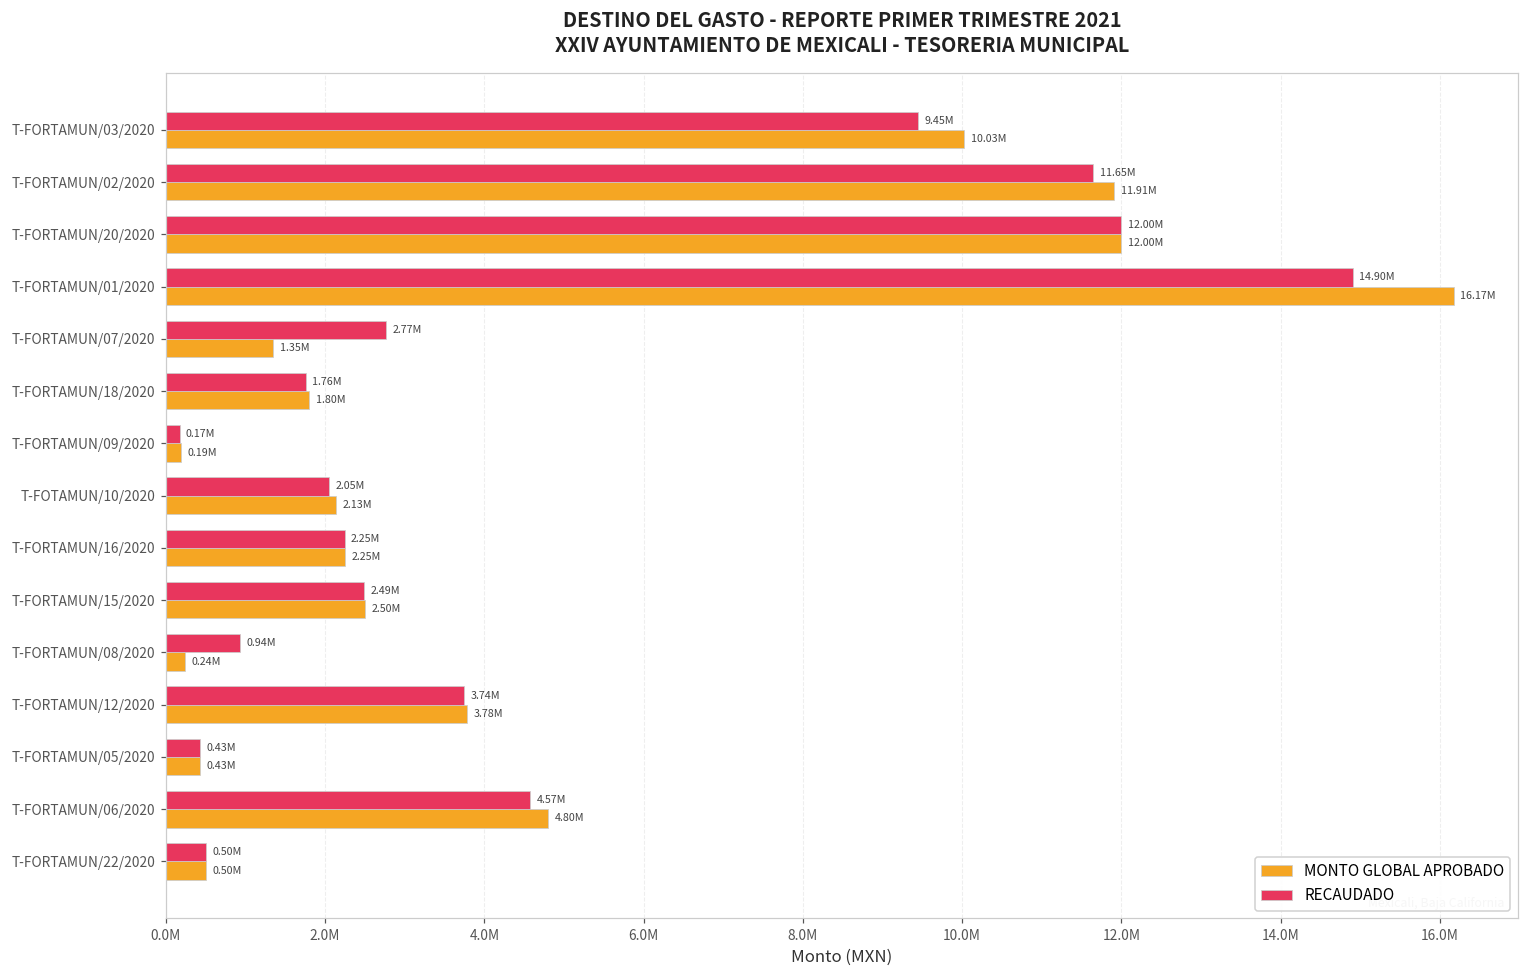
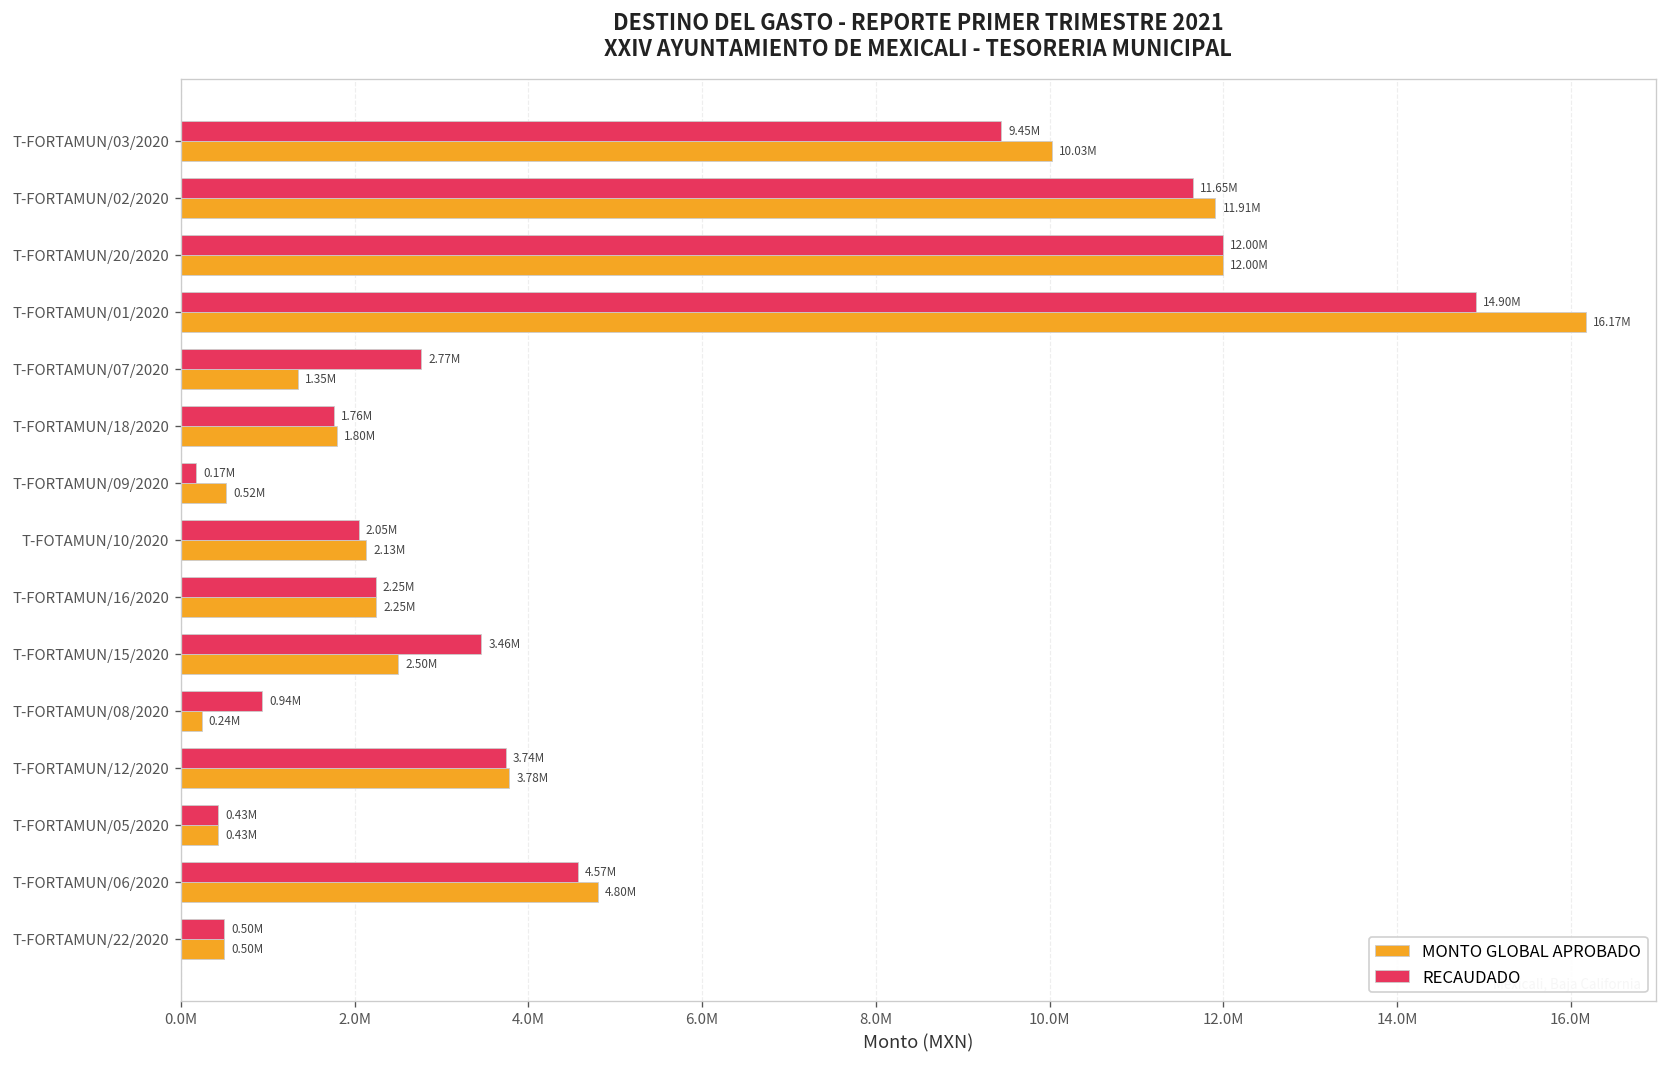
MONTO GLOBAL APROBADO, T-FORTAMUN/09/2020: 0.19M -> 0.52M
RECAUDADO, T-FORTAMUN/15/2020: 2.49M -> 3.46M
